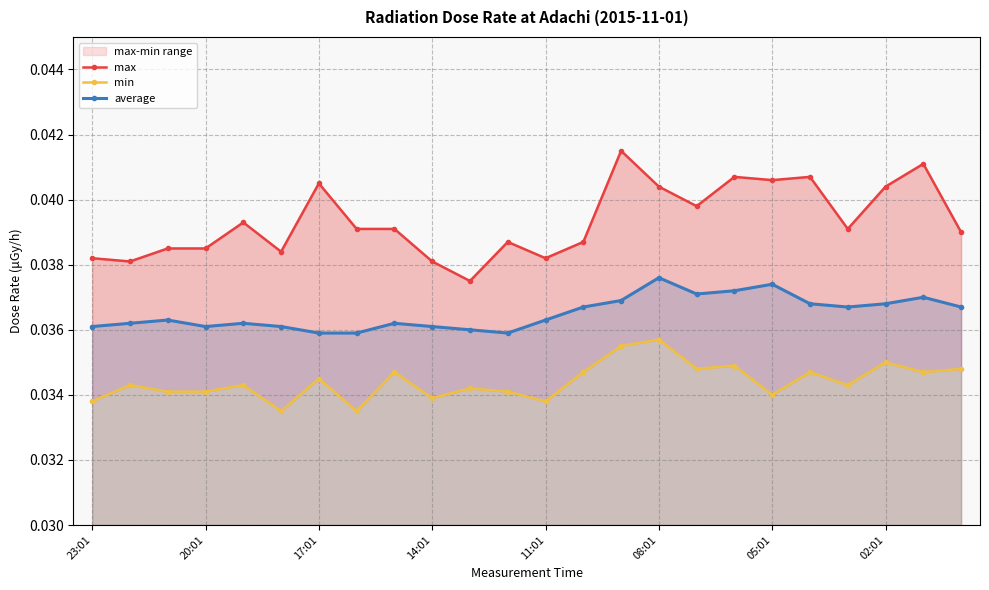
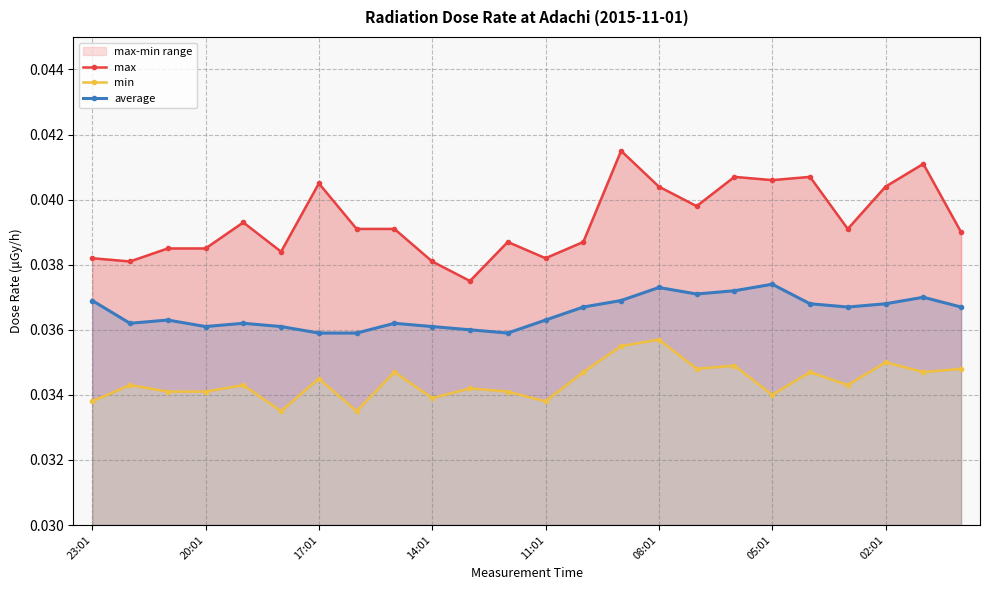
average, 23:01: 0.0361 -> 0.0369
average, 08:01: 0.0376 -> 0.0373
